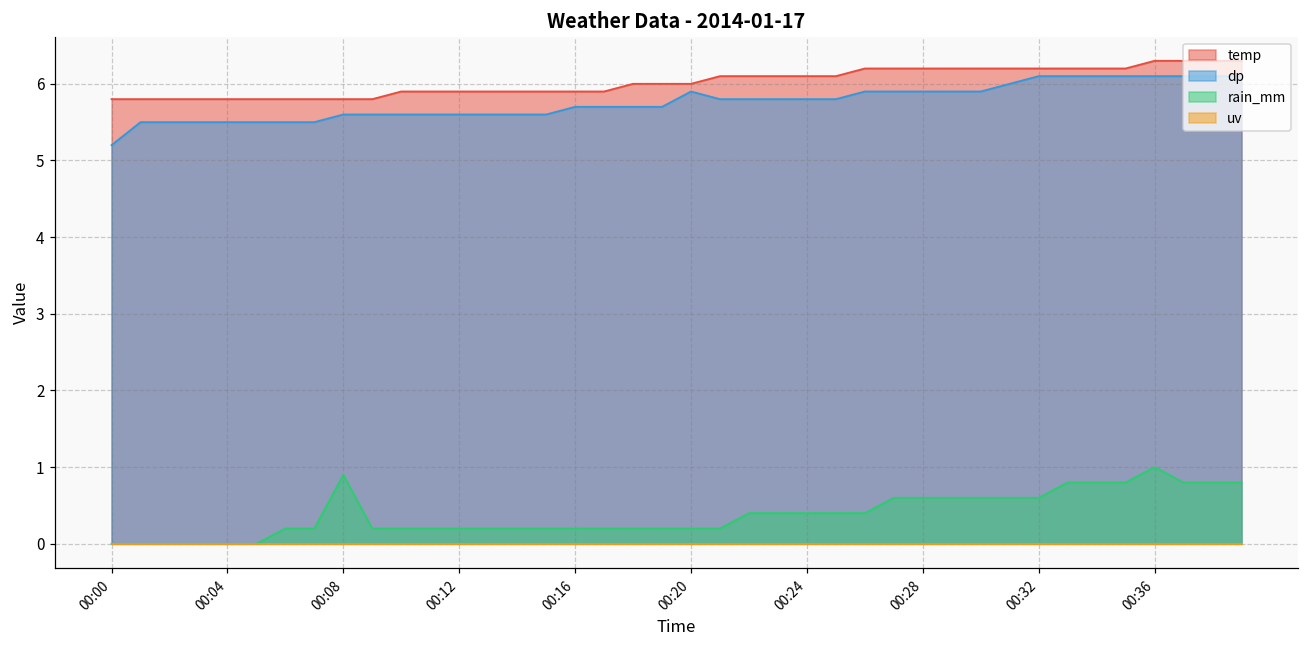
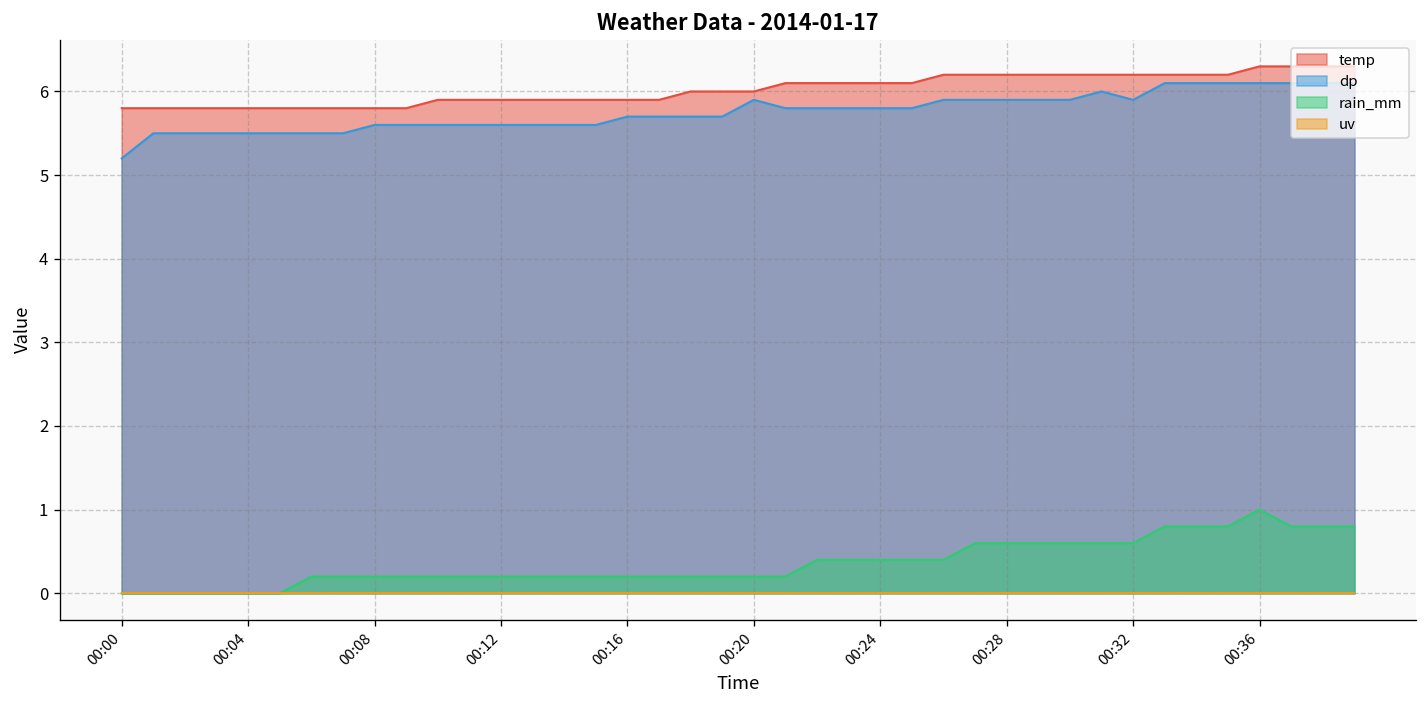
rain_mm, 00:08: 0.9 -> 0.2
dp, 00:32: 6.1 -> 5.9
